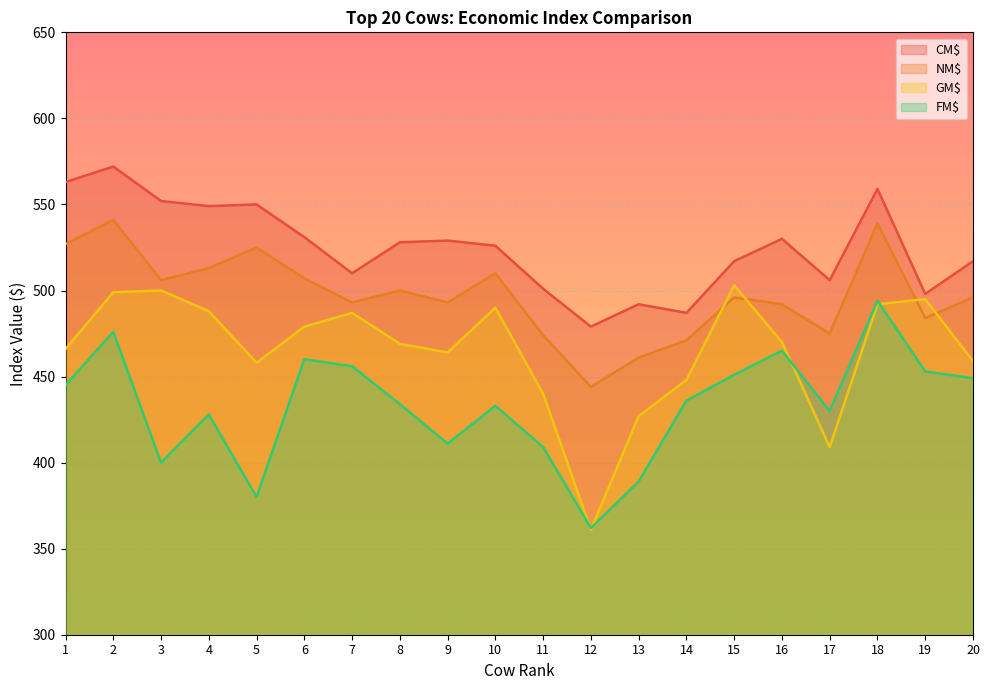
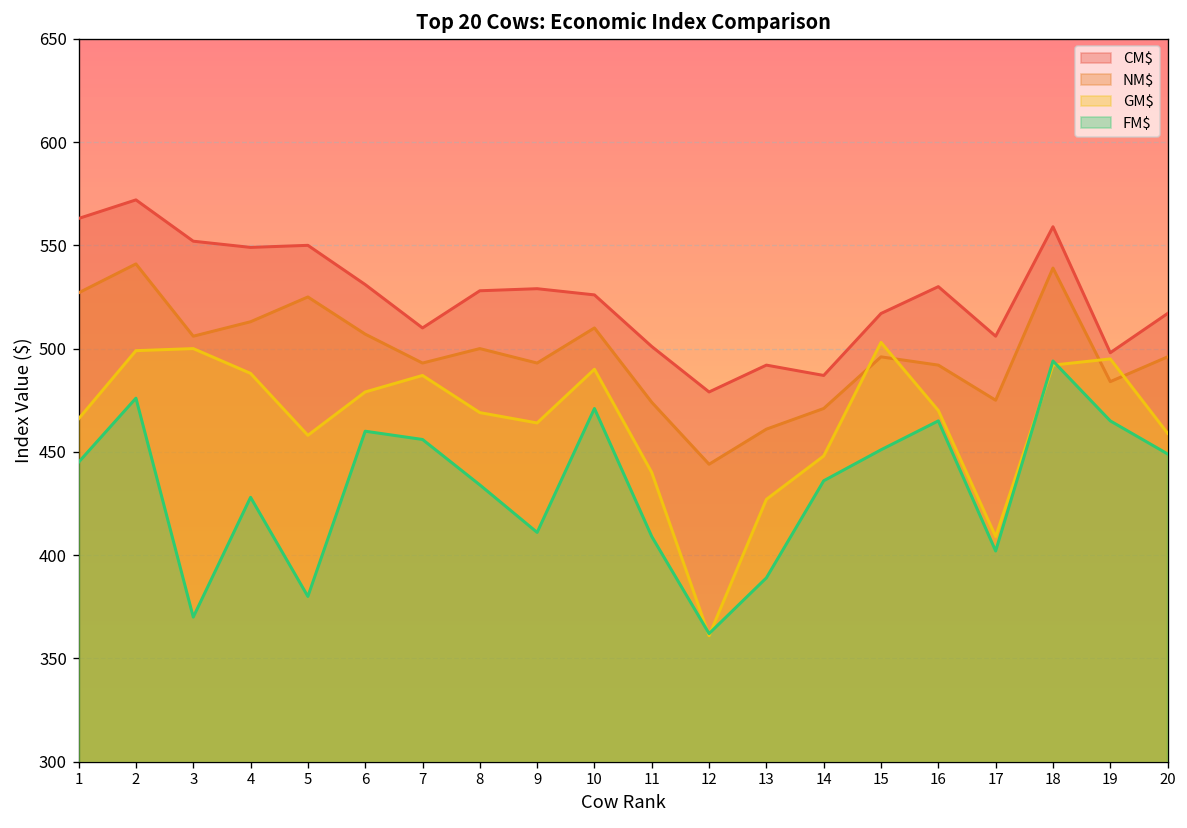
FM$, 3: 400 -> 370
FM$, 10: 433 -> 471
FM$, 17: 430 -> 402
FM$, 19: 453 -> 465
